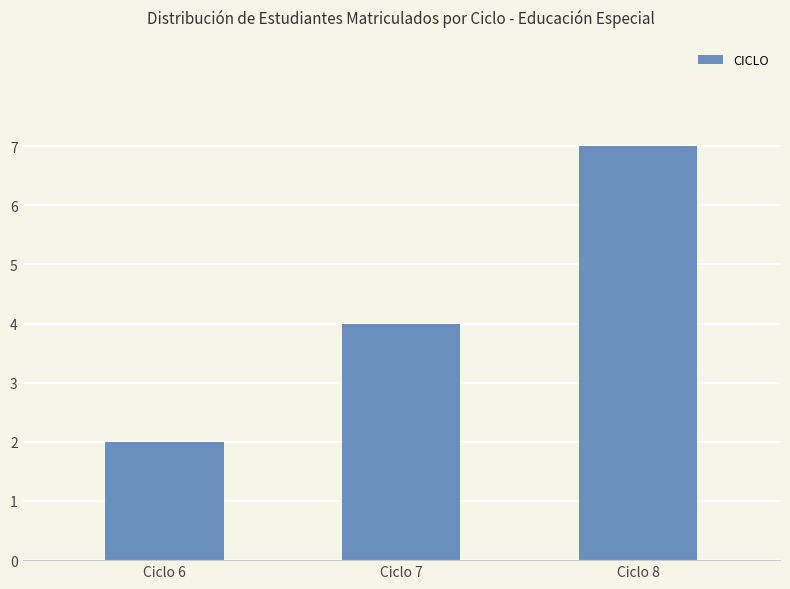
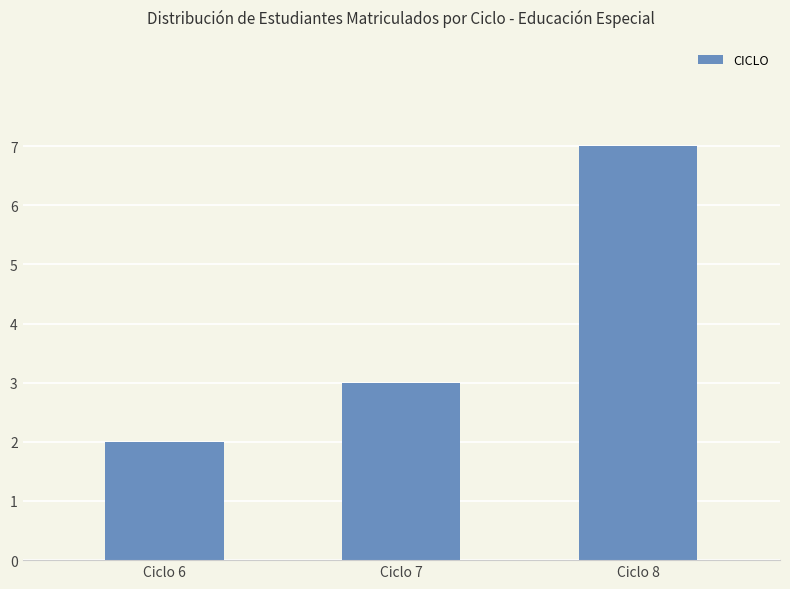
Ciclo 7: 4 -> 3
